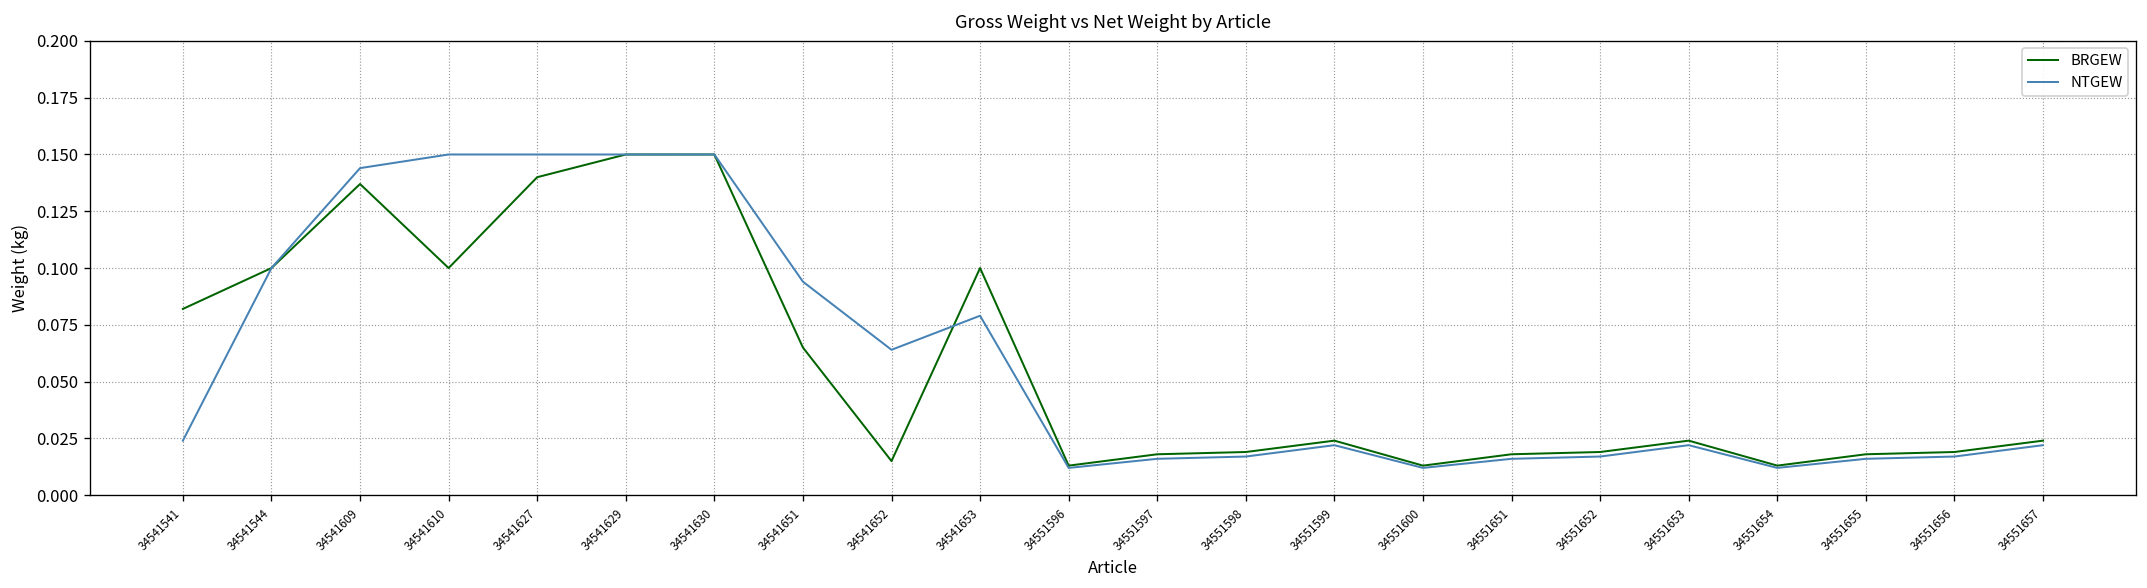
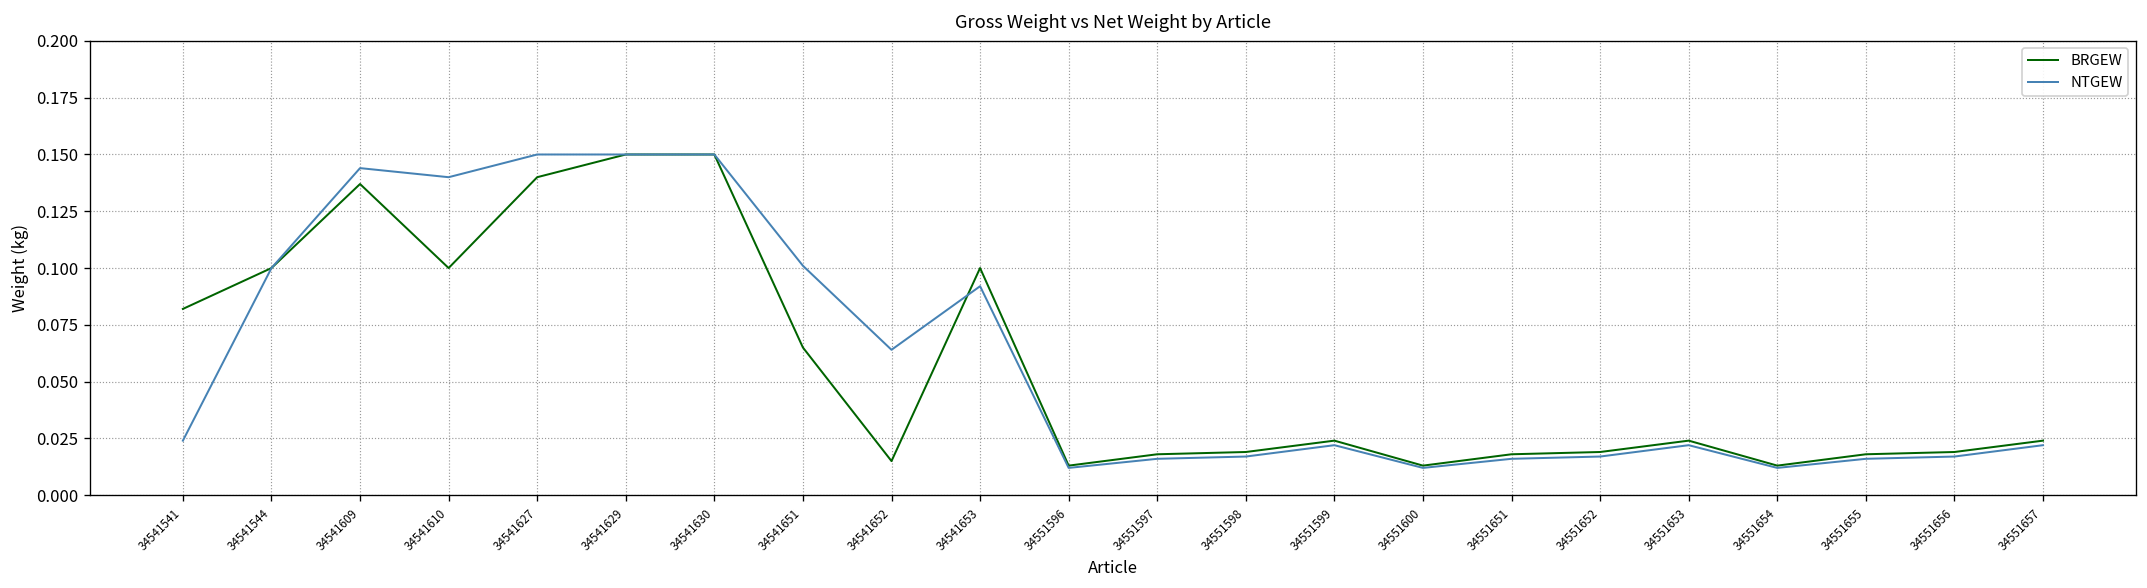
NTGEW, 34541610: 0.15 -> 0.14
NTGEW, 34541651: 0.094 -> 0.101
NTGEW, 34541653: 0.079 -> 0.092
